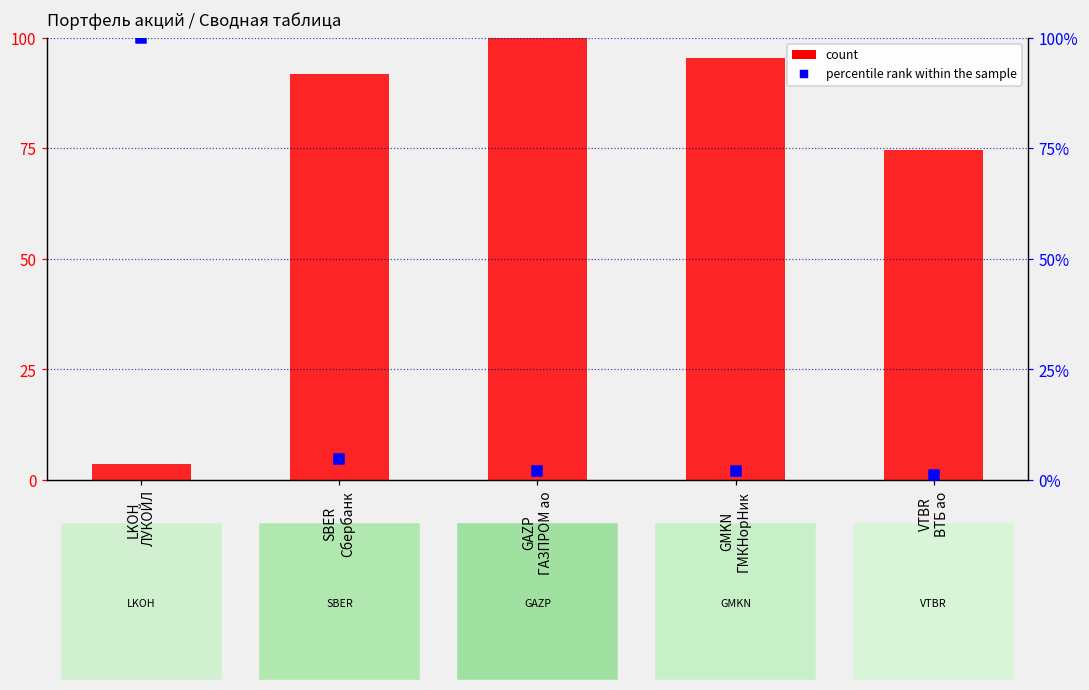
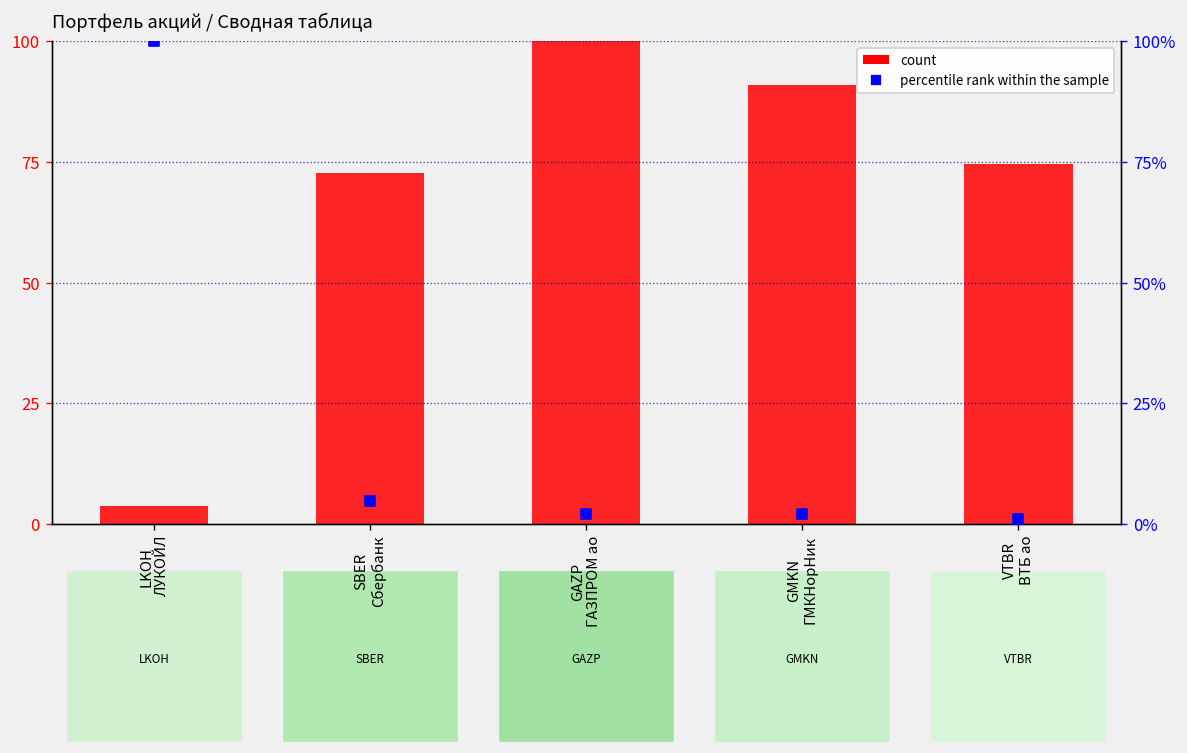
count, SBER Сбербанк: 92 -> 73
count, GMKN ГМКНорНик: 95 -> 91
